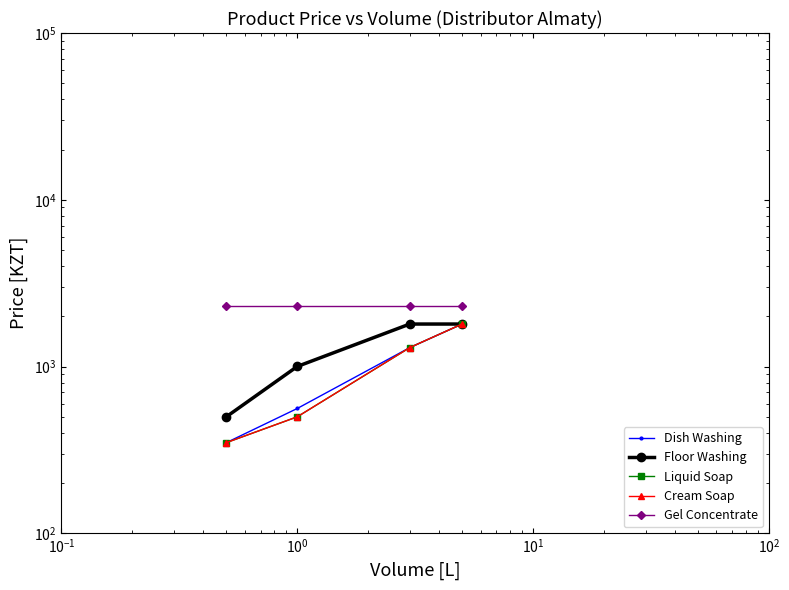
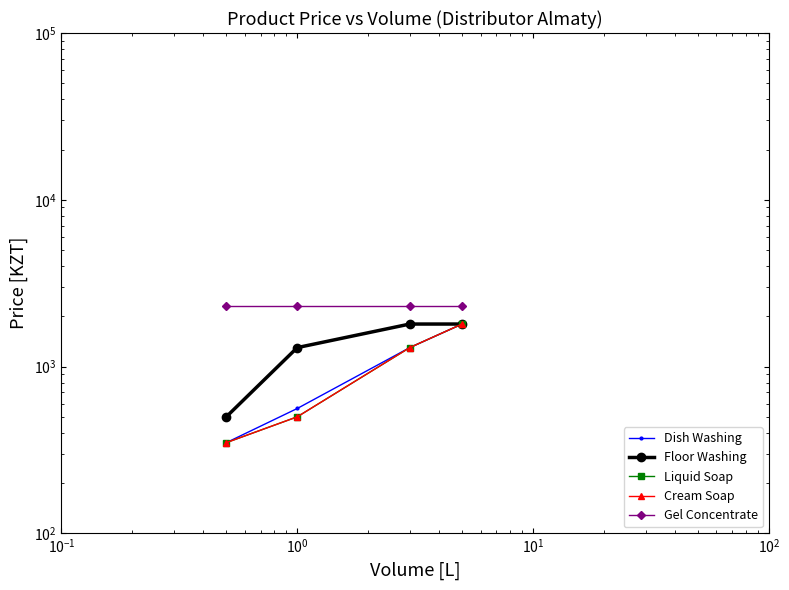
Floor Washing, 10^0: 1000 -> 1300
